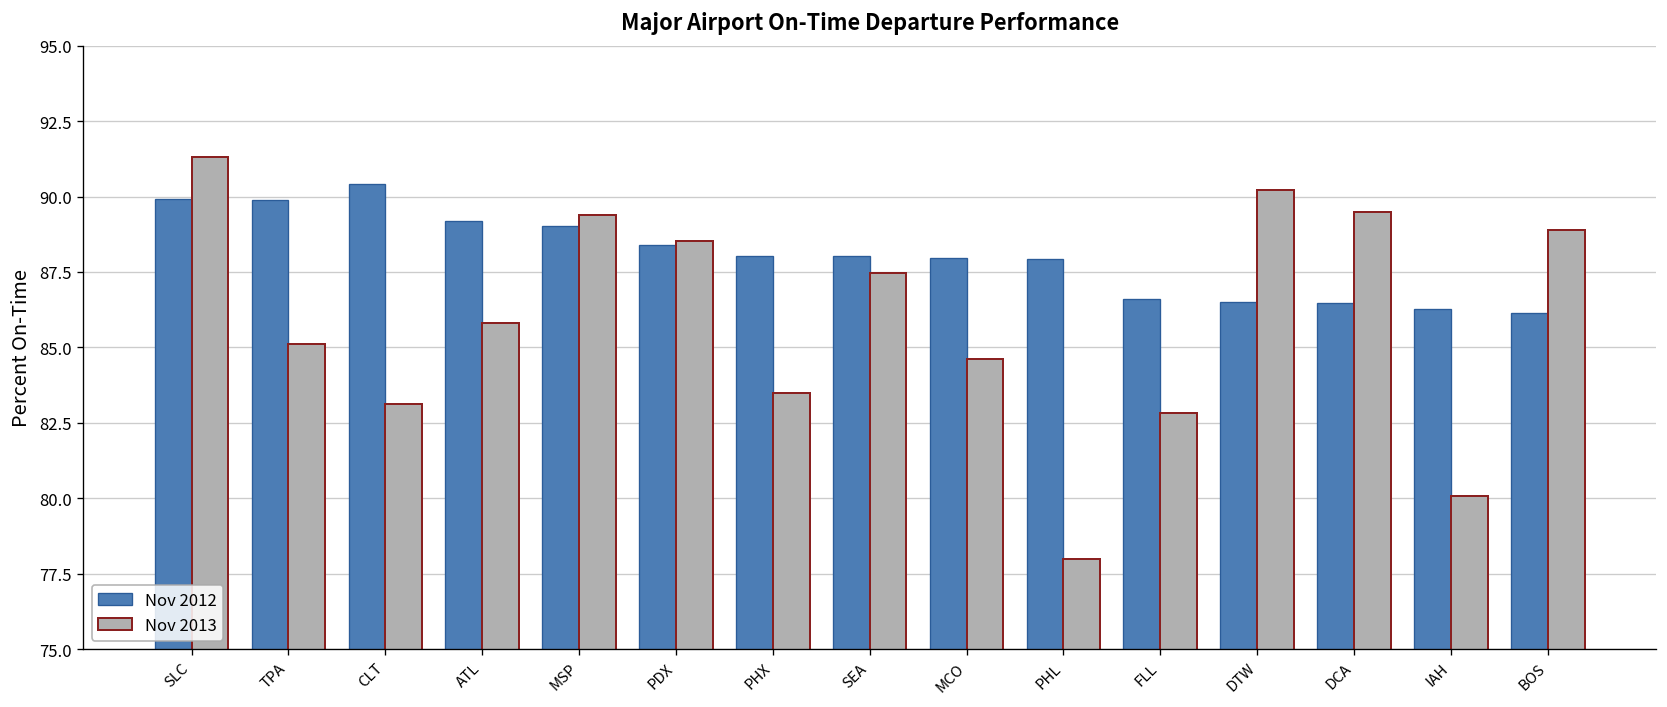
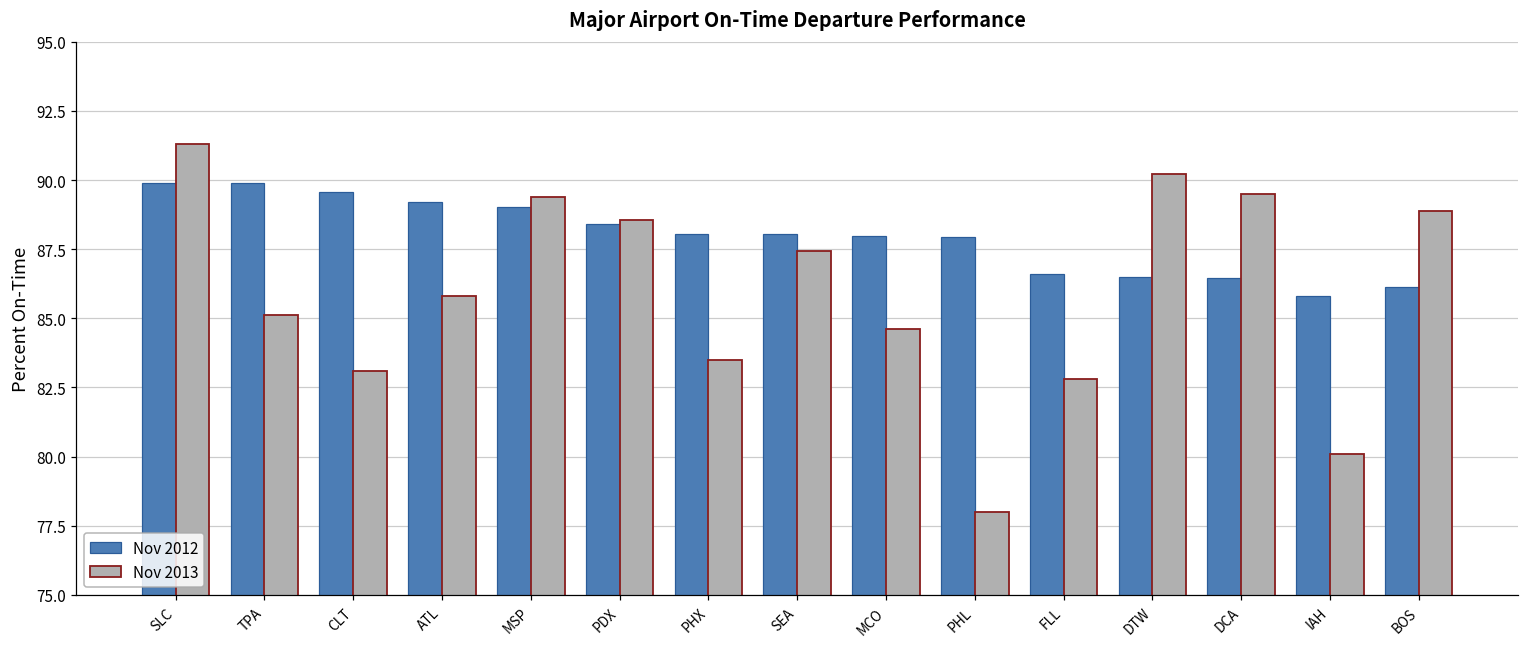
Nov 2012, CLT: 90.4 -> 89.6
Nov 2012, IAH: 86.3 -> 85.8
